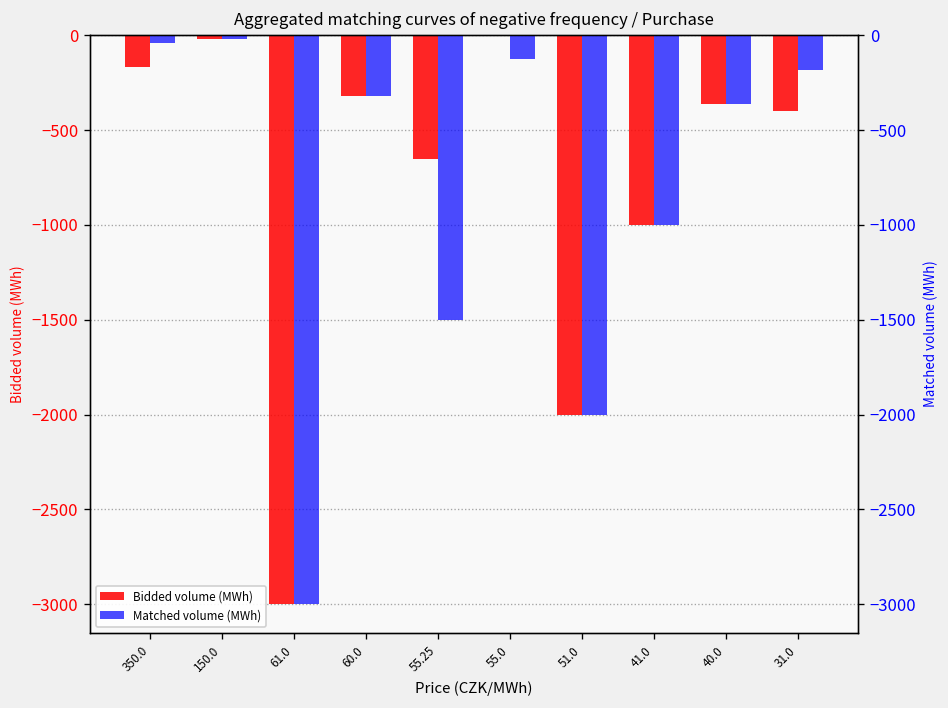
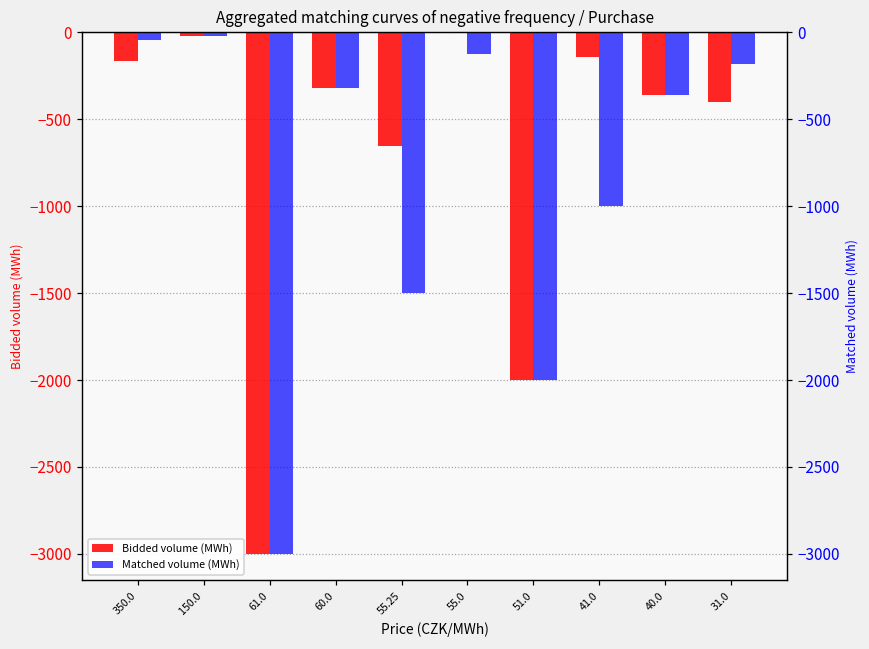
Bidded volume (MWh), 41.0: -1000 -> -140
